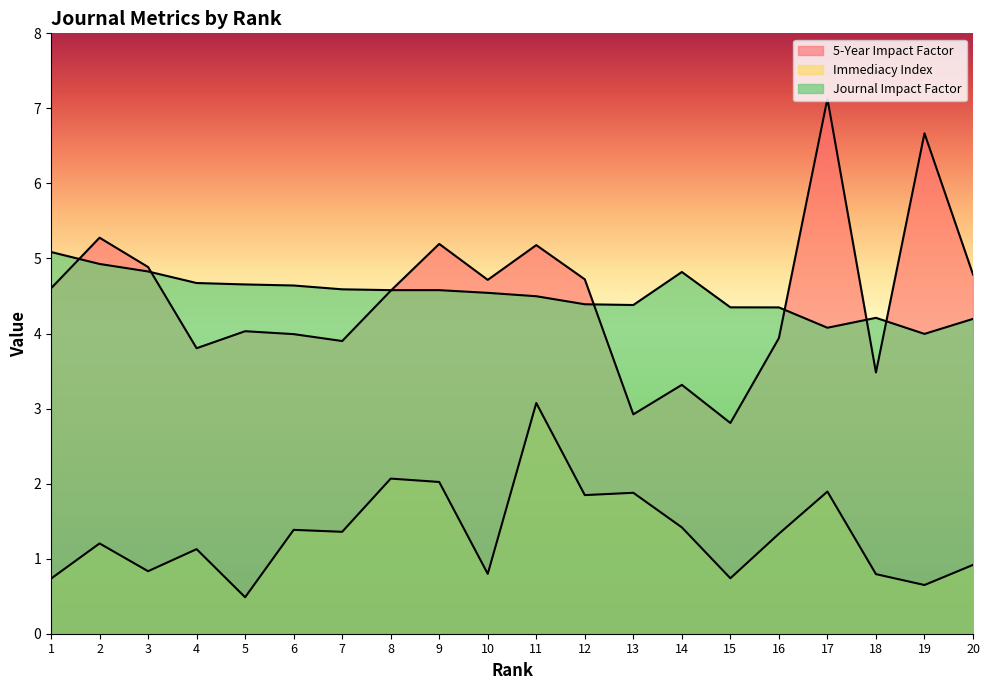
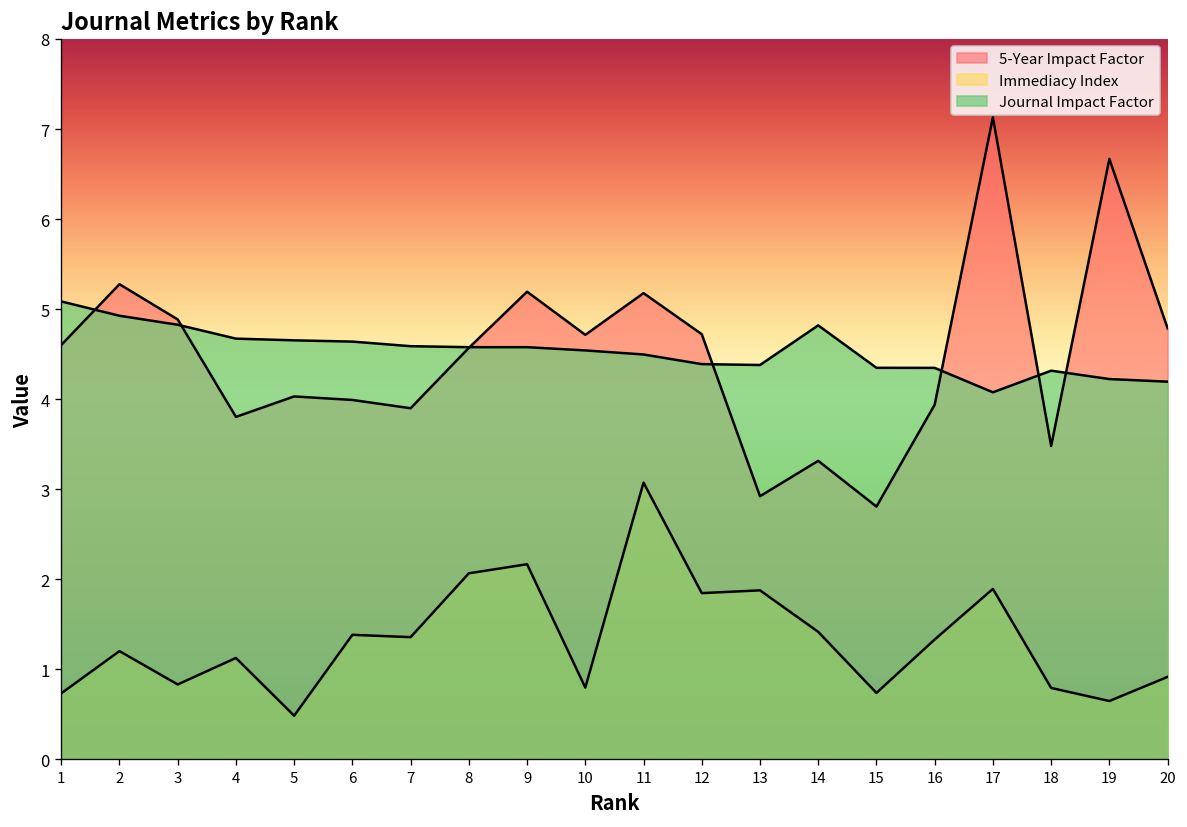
Immediacy Index, 9: 2.0 -> 2.2
Journal Impact Factor, 18: 4.2 -> 4.3
Journal Impact Factor, 19: 4.0 -> 4.2
